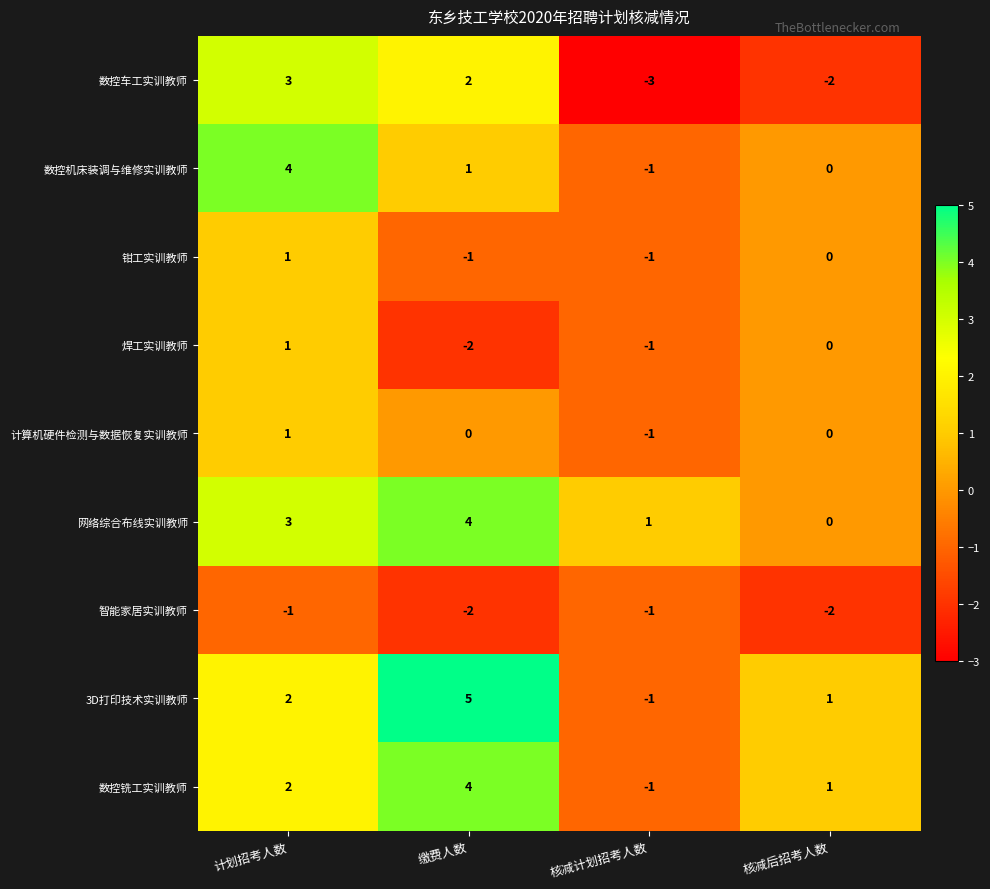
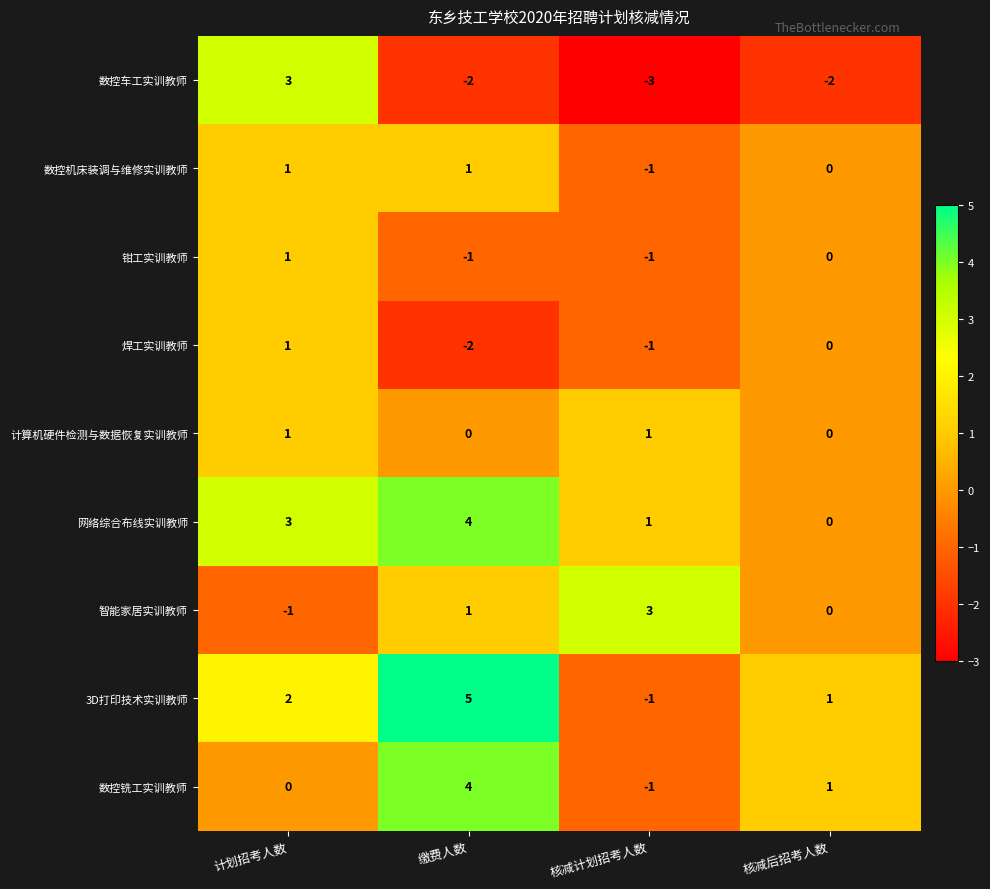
数控车工实训教师, 缴费人数: 2 -> -2
数控机床装调与维修实训教师, 计划招考人数: 4 -> 1
计算机硬件检测与数据恢复实训教师, 核减计划招考人数: -1 -> 1
智能家居实训教师, 缴费人数: -2 -> 1
智能家居实训教师, 核减计划招考人数: -1 -> 3
智能家居实训教师, 核减后招考人数: -2 -> 0
数控铣工实训教师, 计划招考人数: 2 -> 0
